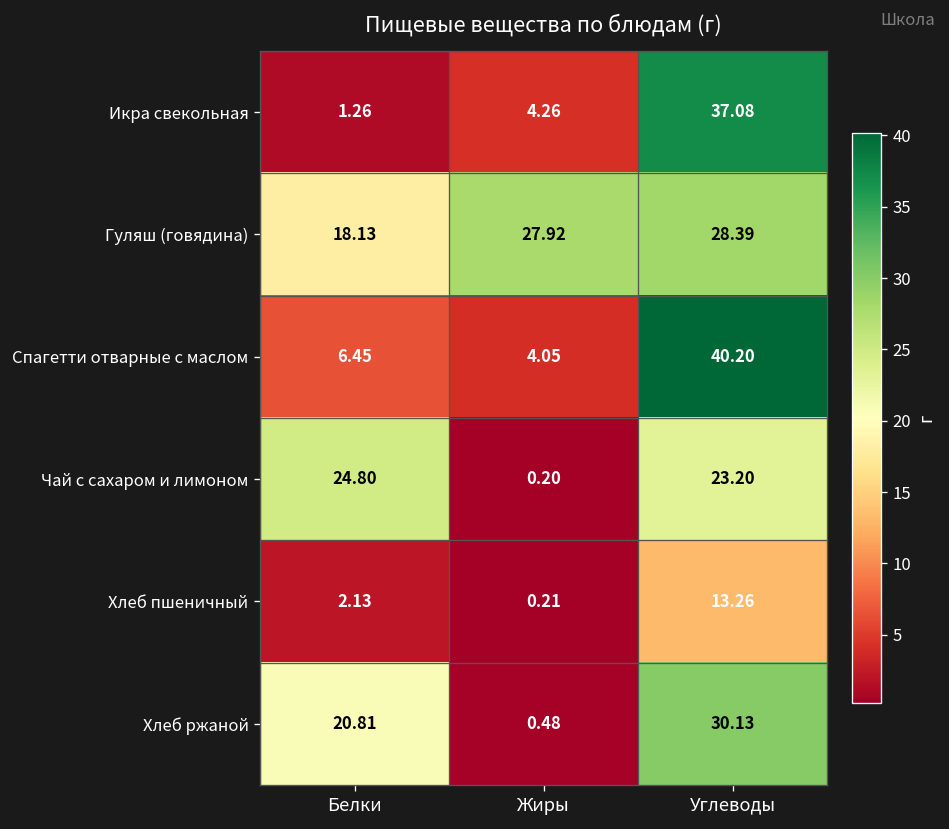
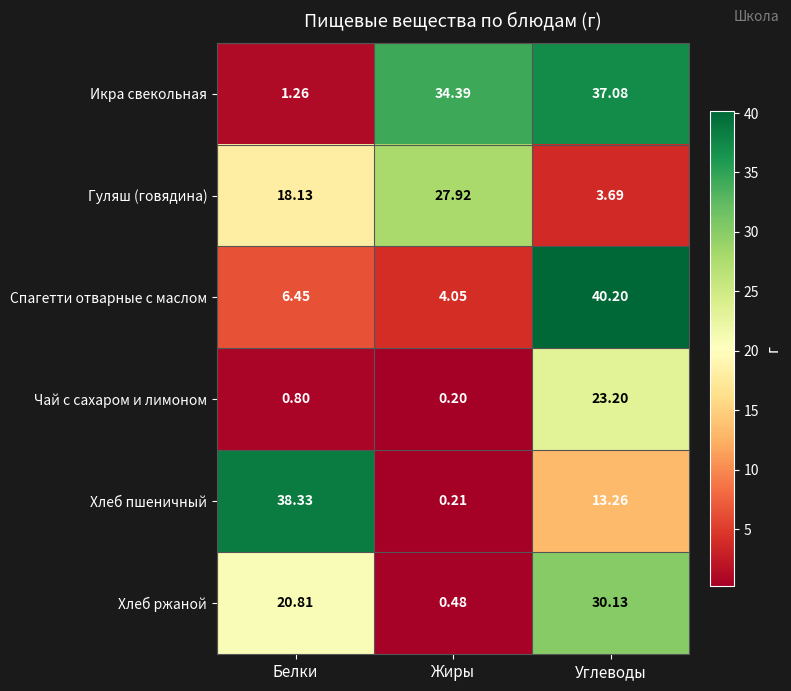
Икра свекольная, Жиры: 4.26 -> 34.39
Гуляш (говядина), Углеводы: 28.39 -> 3.69
Чай с сахаром и лимоном, Белки: 24.80 -> 0.80
Хлеб пшеничный, Белки: 2.13 -> 38.33
